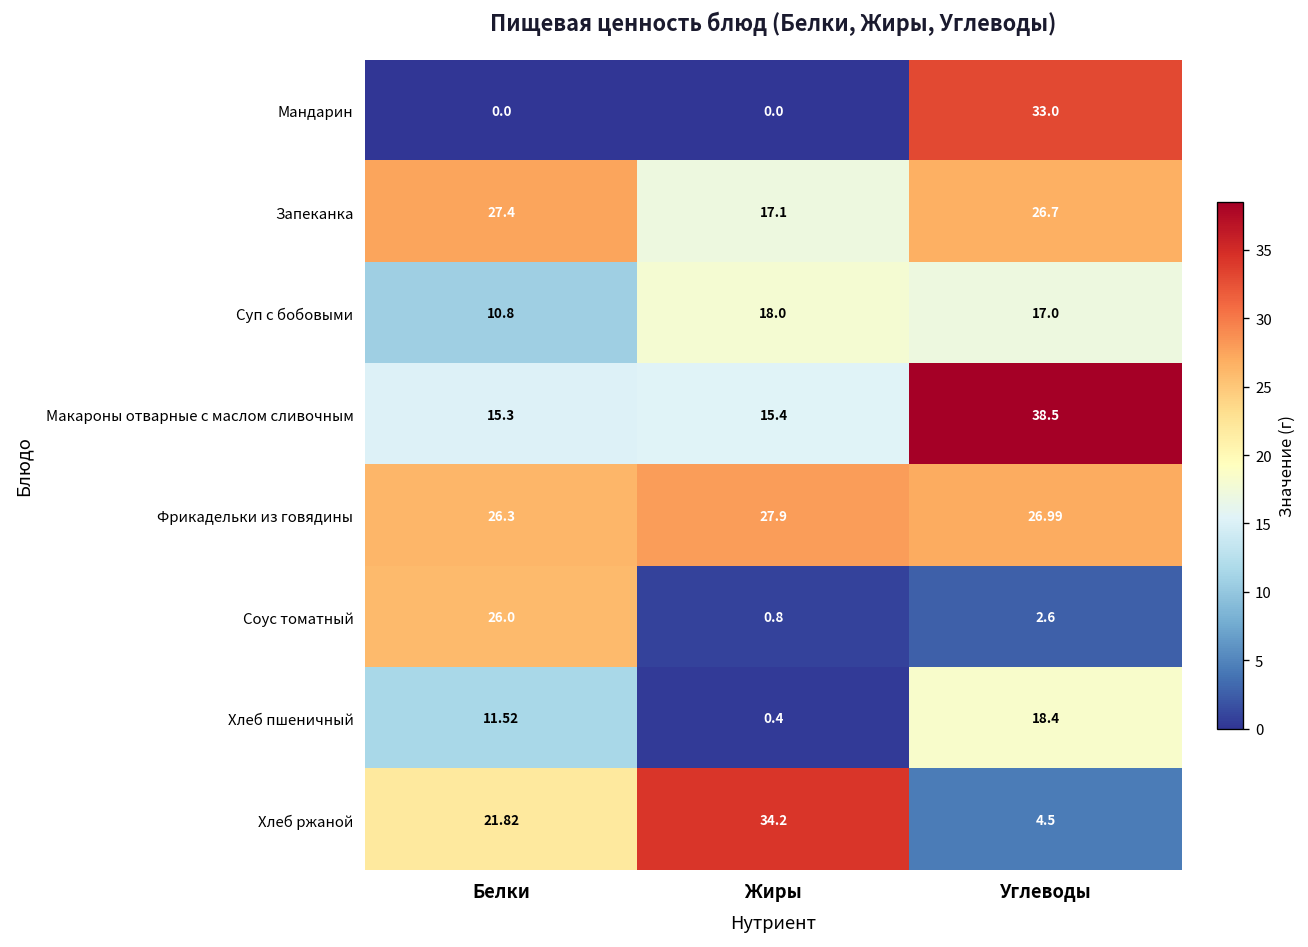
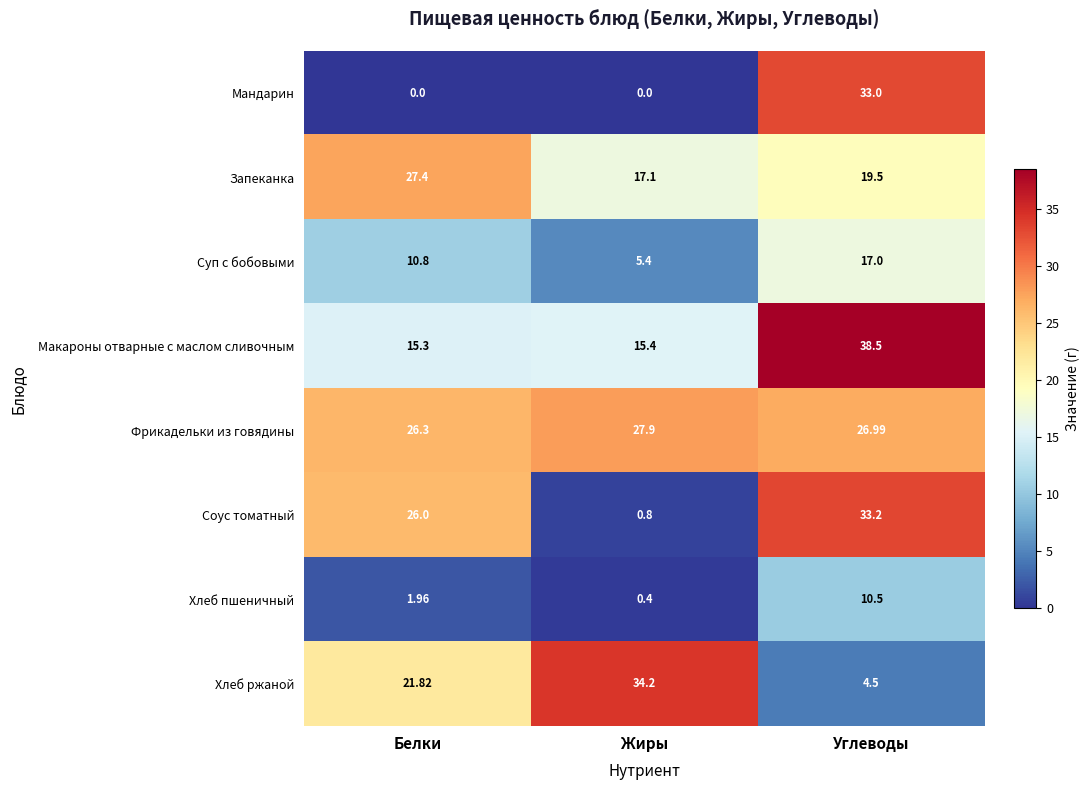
Запеканка, Углеводы: 26.7 -> 19.5
Суп с бобовыми, Жиры: 18.0 -> 5.4
Соус томатный, Углеводы: 2.6 -> 33.2
Хлеб пшеничный, Белки: 11.52 -> 1.96
Хлеб пшеничный, Углеводы: 18.4 -> 10.5
